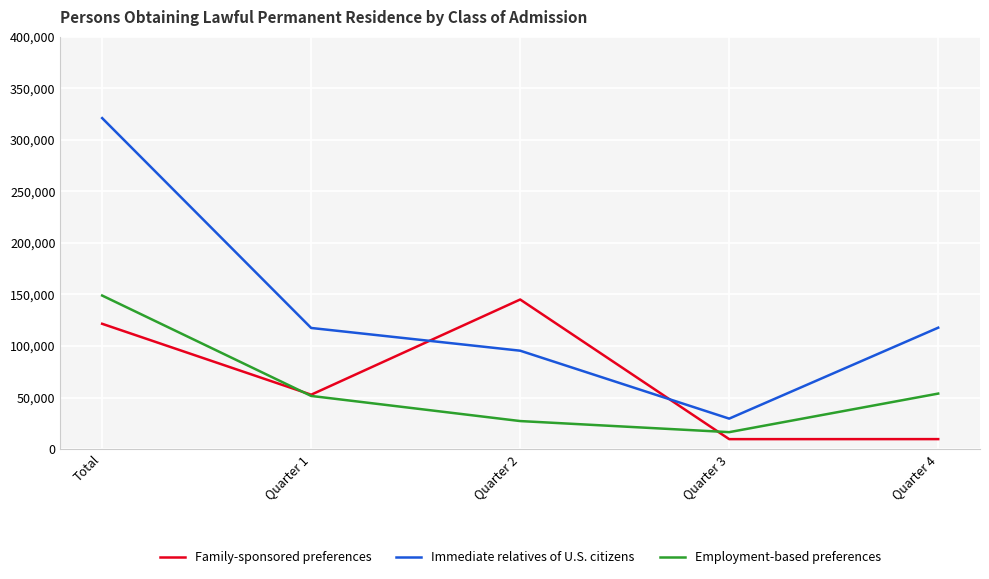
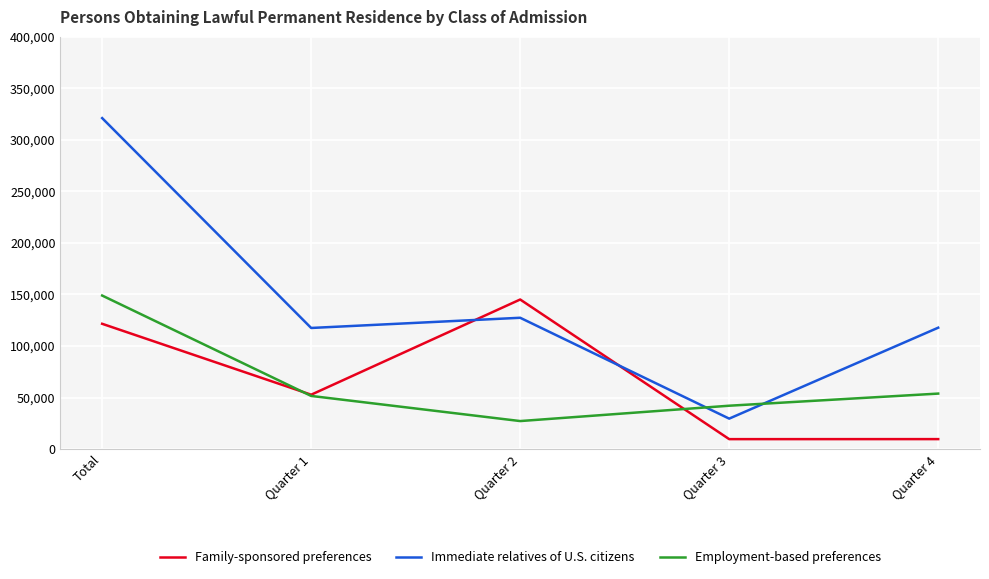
Immediate relatives of U.S. citizens, Quarter 2: 95,000 -> 127,000
Employment-based preferences, Quarter 3: 16,000 -> 42,000
